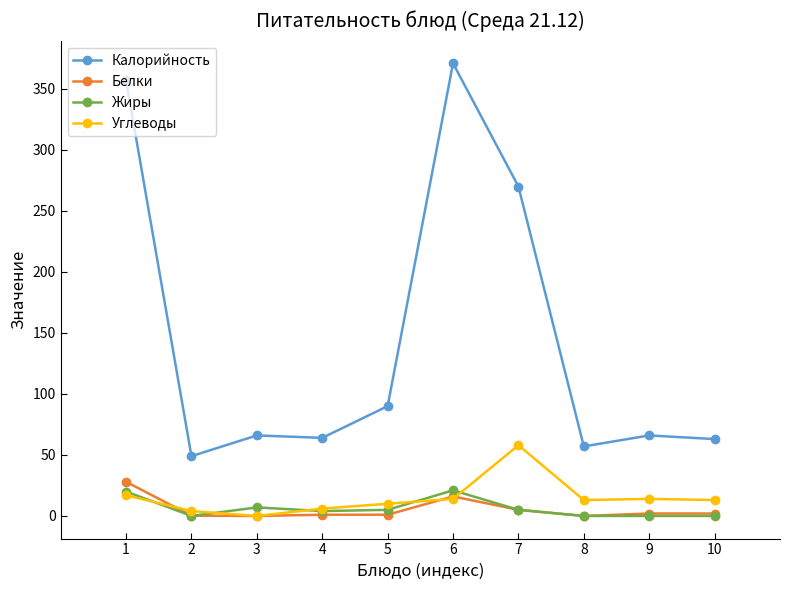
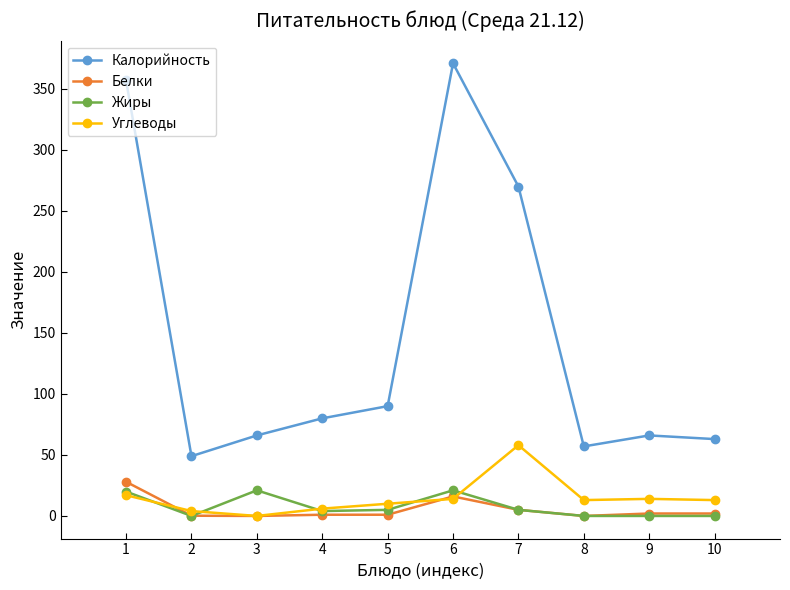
Жиры, 3: 7 -> 21
Калорийность, 4: 64 -> 80
